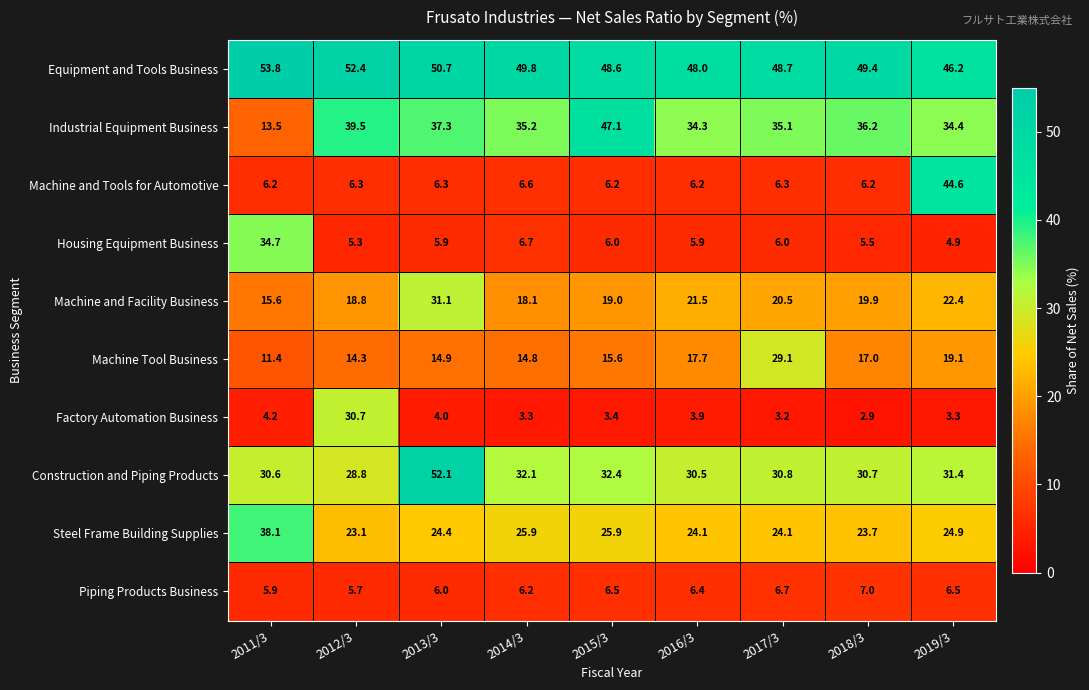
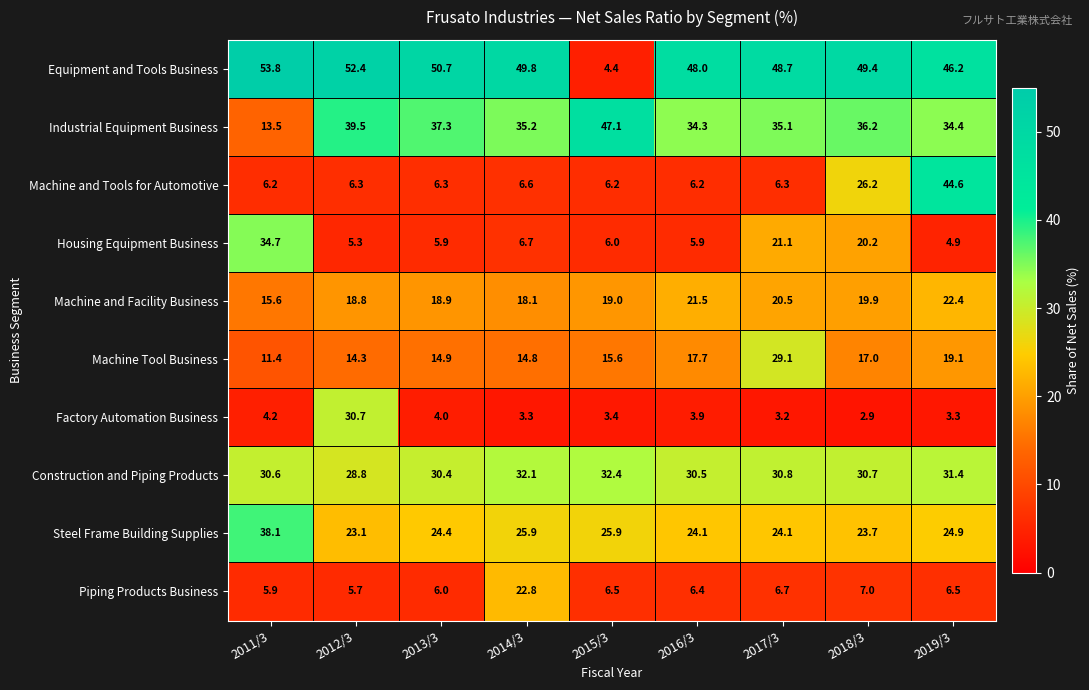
Equipment and Tools Business, 2015/3: 48.6 -> 4.4
Machine and Tools for Automotive, 2018/3: 6.2 -> 26.2
Housing Equipment Business, 2017/3: 6.0 -> 21.1
Housing Equipment Business, 2018/3: 5.5 -> 20.2
Machine and Facility Business, 2013/3: 31.1 -> 18.9
Construction and Piping Products, 2013/3: 52.1 -> 30.4
Piping Products Business, 2014/3: 6.2 -> 22.8
